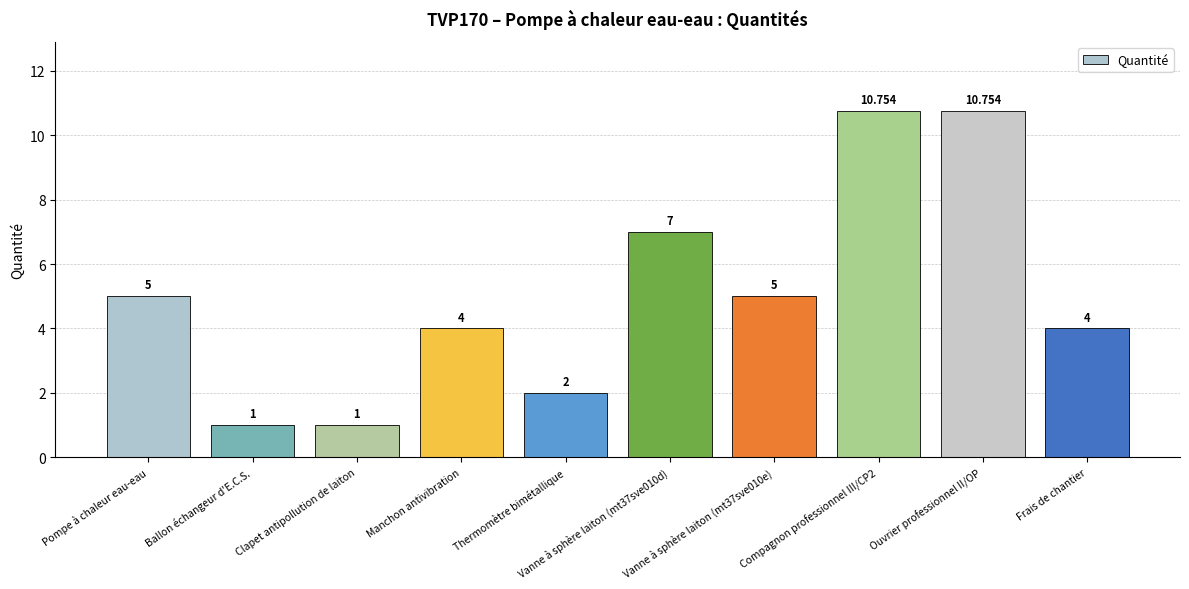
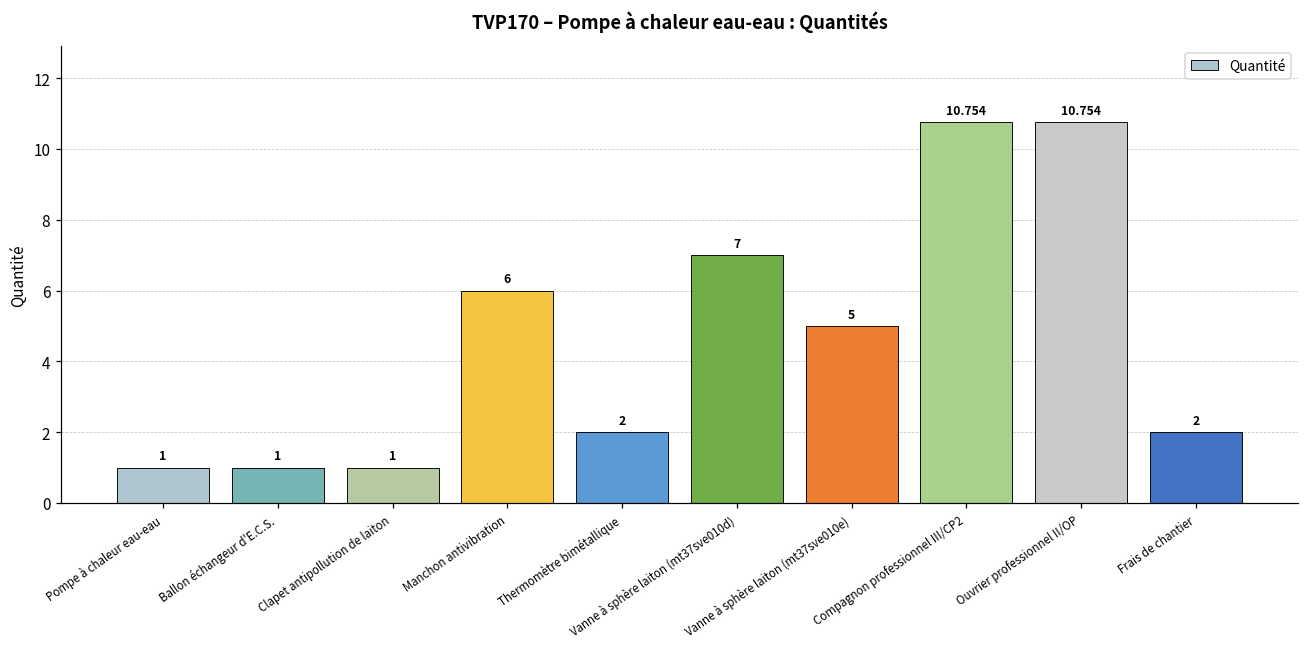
Pompe à chaleur eau-eau: 5 -> 1
Manchon antivibration: 4 -> 6
Frais de chantier: 4 -> 2
